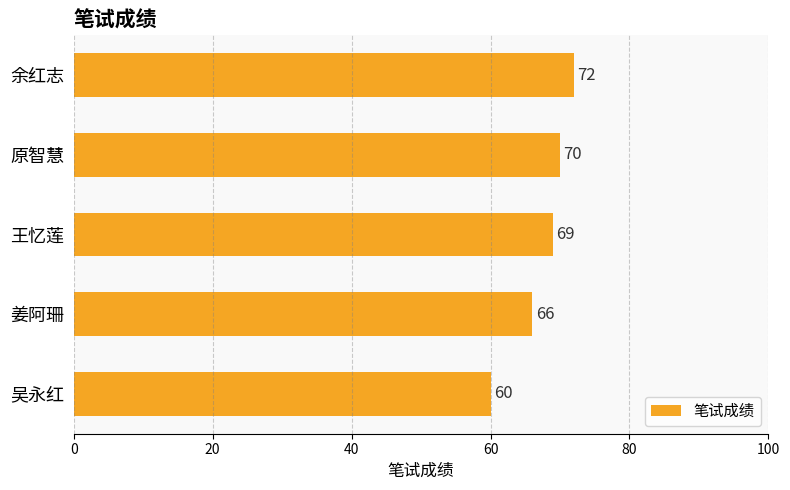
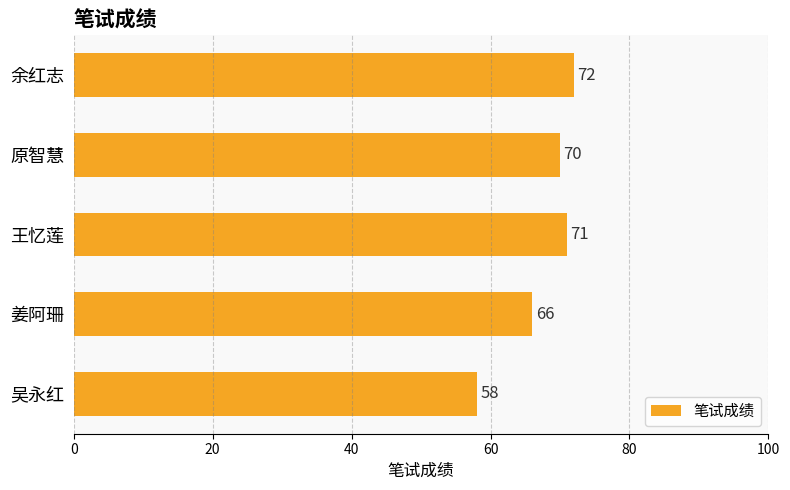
王忆莲: 69 -> 71
吴永红: 60 -> 58
